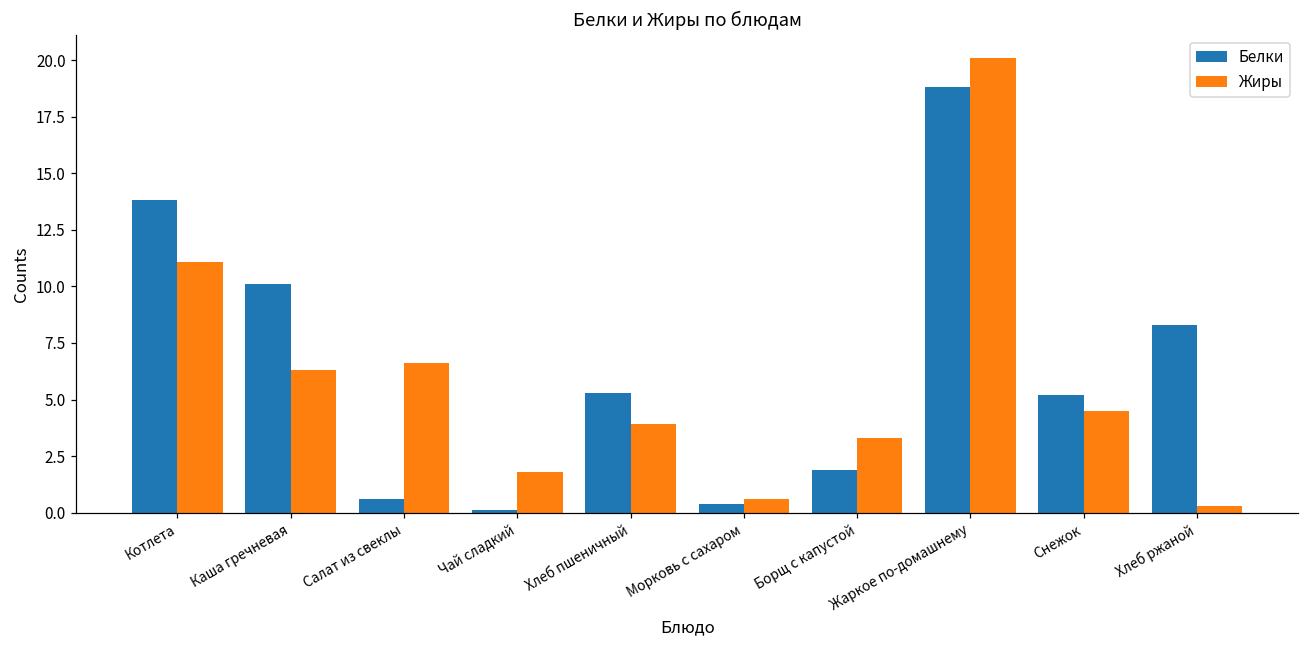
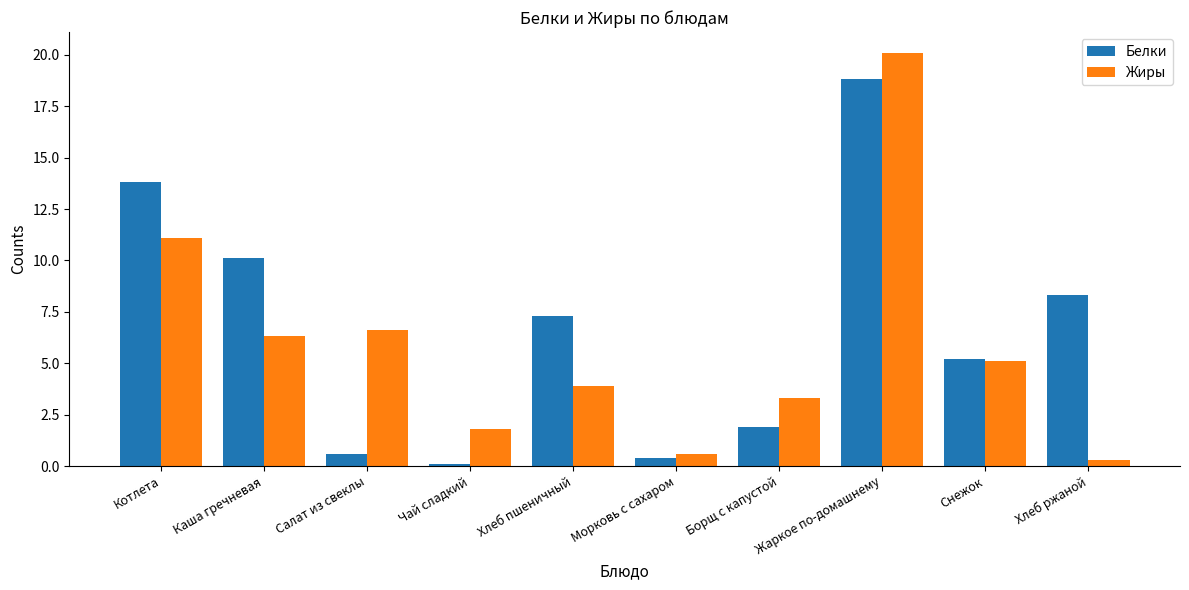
Белки, Хлеб пшеничный: 5.3 -> 7.3
Жиры, Снежок: 4.5 -> 5.1
